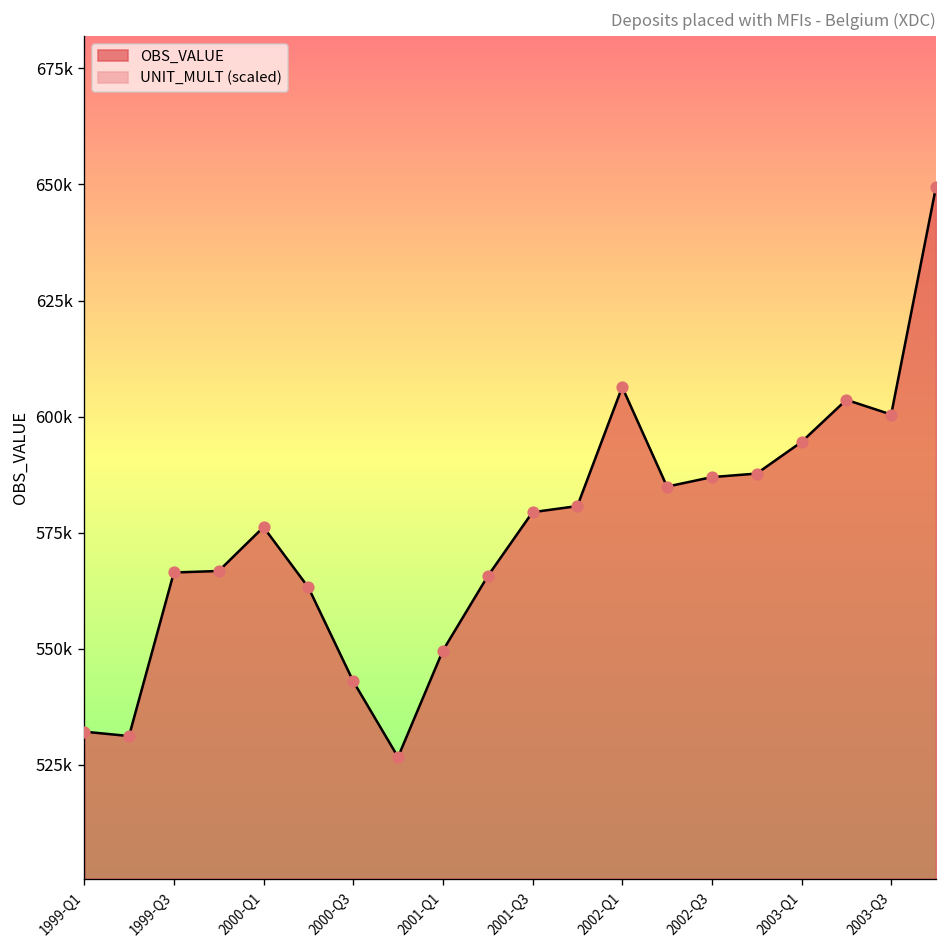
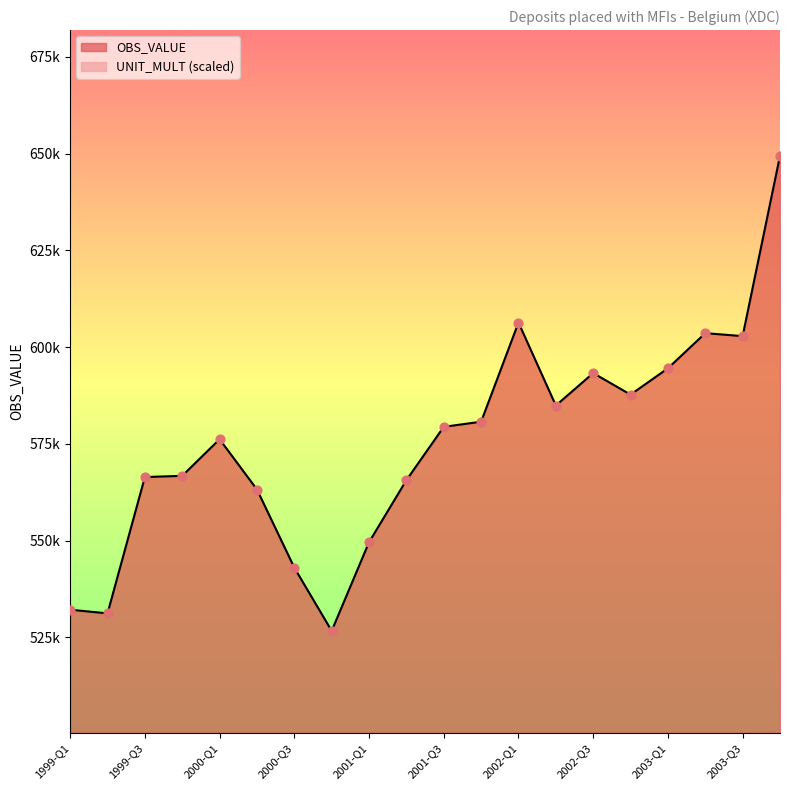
OBS_VALUE, 2002-Q3: 587000 -> 593000
OBS_VALUE, 2003-Q3: 600000 -> 603000
